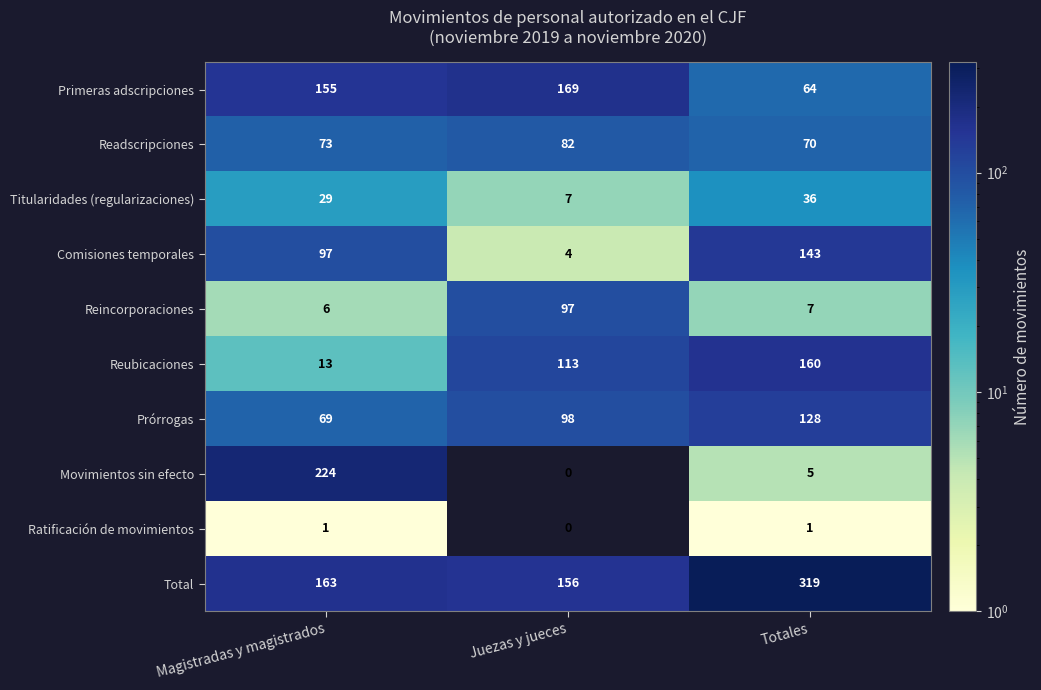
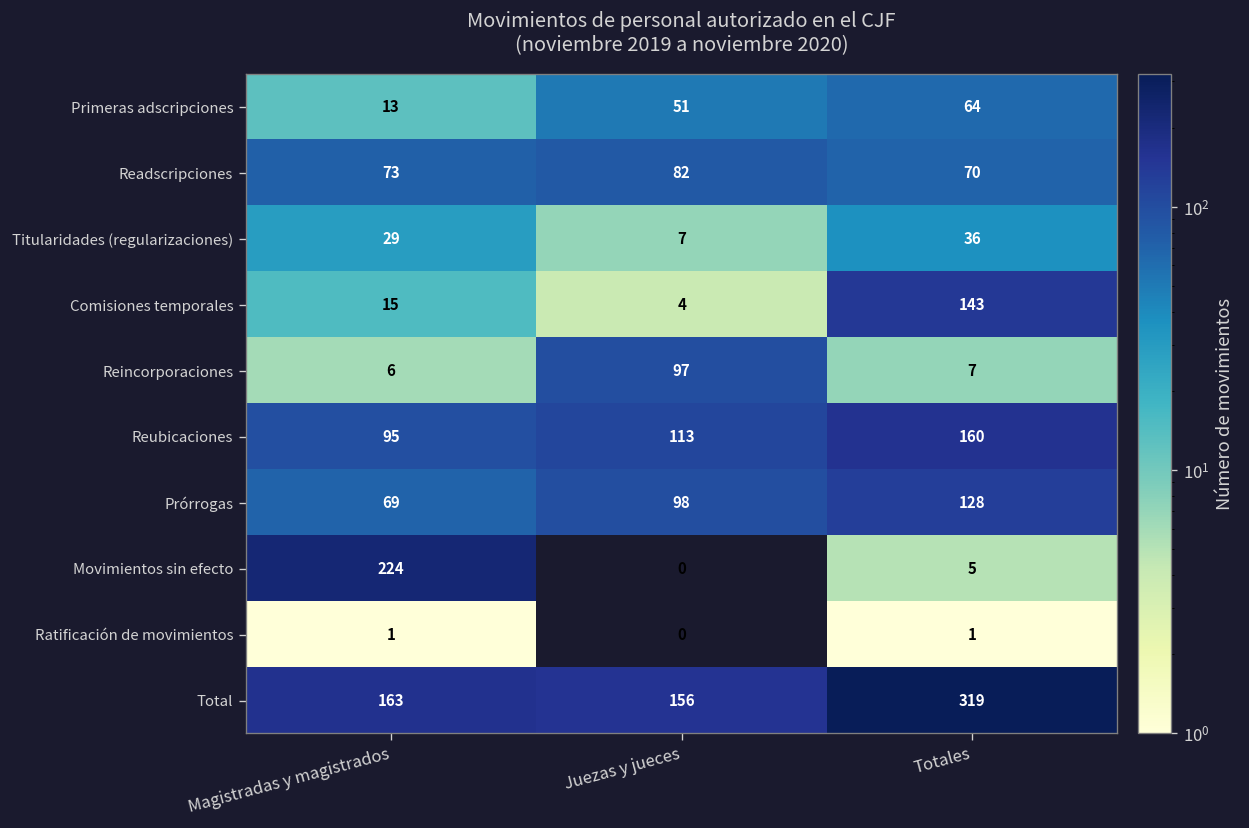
Primeras adscripciones, Magistradas y magistrados: 155 -> 13
Primeras adscripciones, Juezas y jueces: 169 -> 51
Comisiones temporales, Magistradas y magistrados: 97 -> 15
Reubicaciones, Magistradas y magistrados: 13 -> 95
